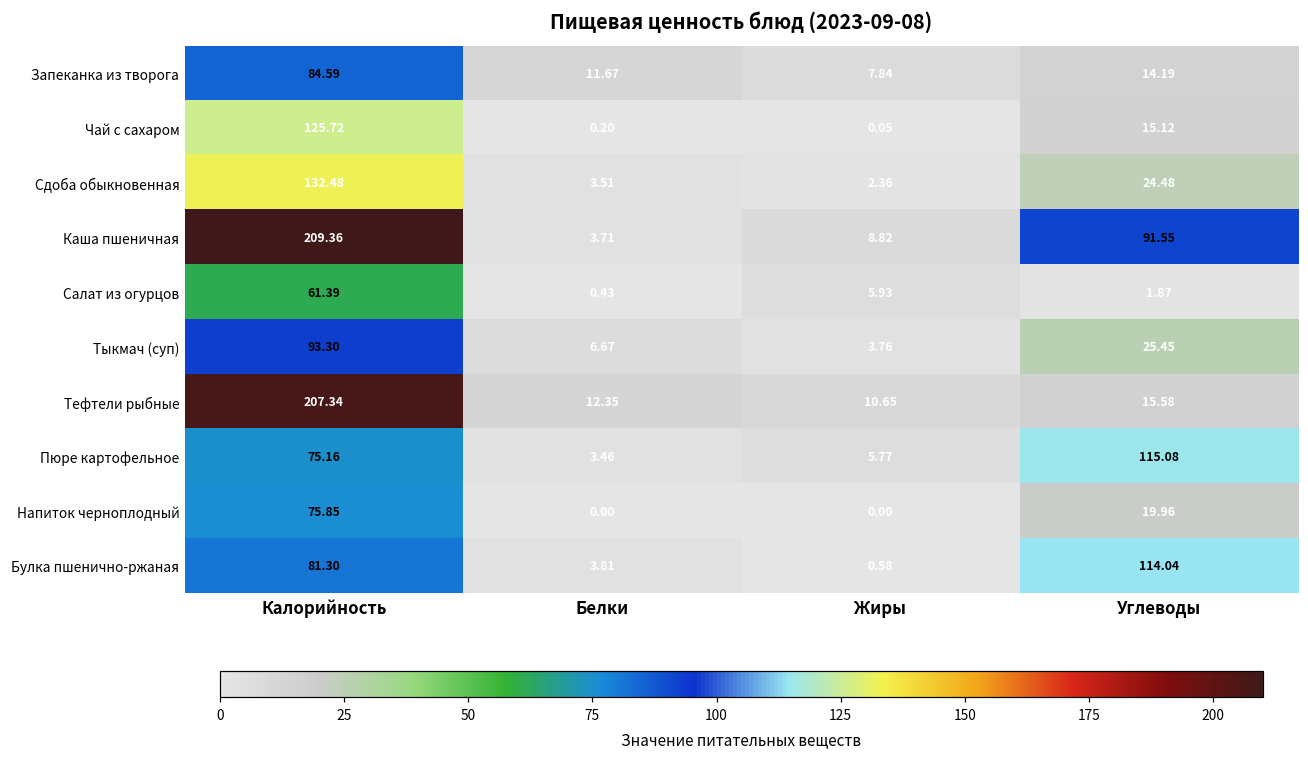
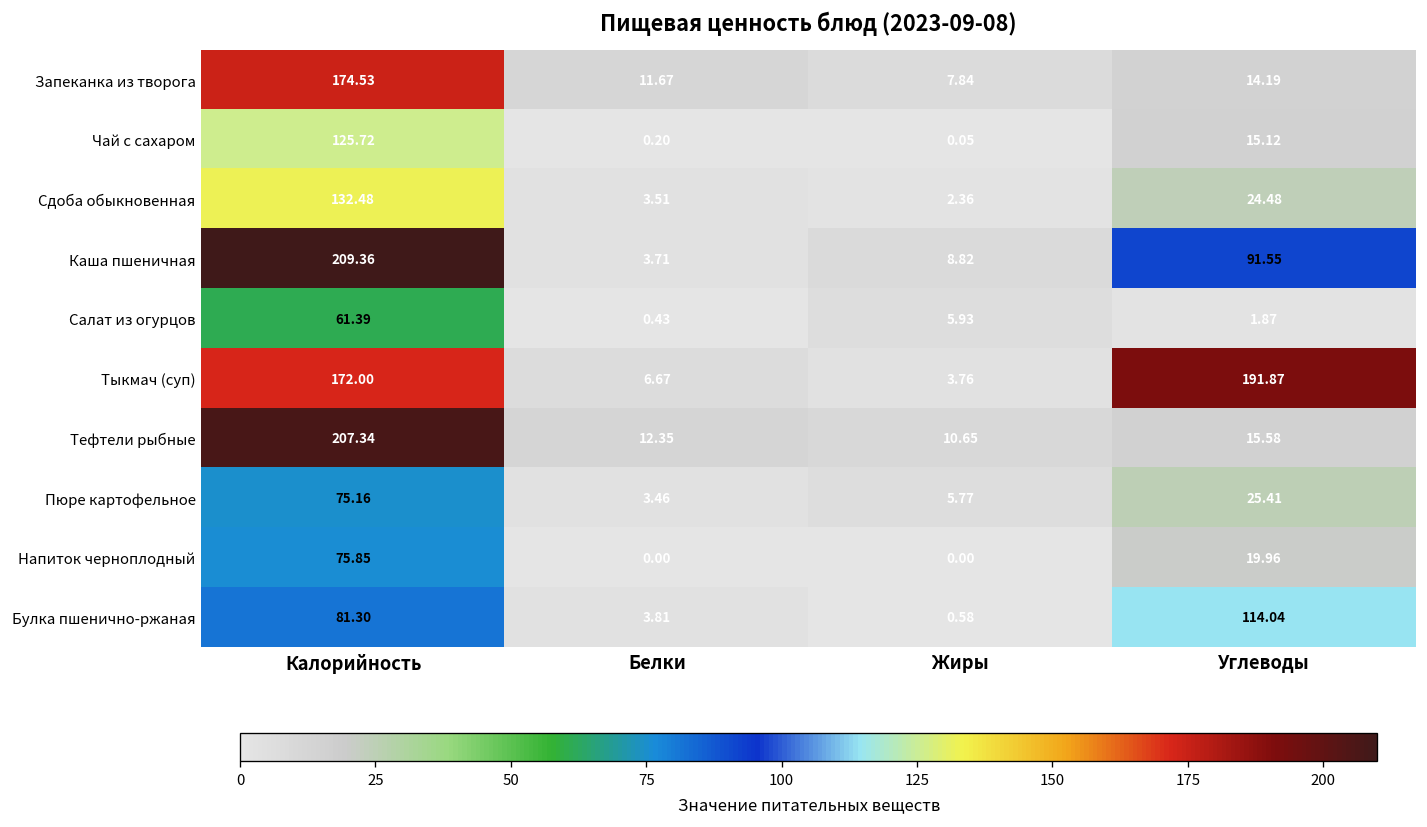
Запеканка из творога, Калорийность: 84.59 -> 174.53
Тыкмач (суп), Калорийность: 93.30 -> 172.00
Тыкмач (суп), Углеводы: 25.45 -> 191.87
Пюре картофельное, Углеводы: 115.08 -> 25.41
